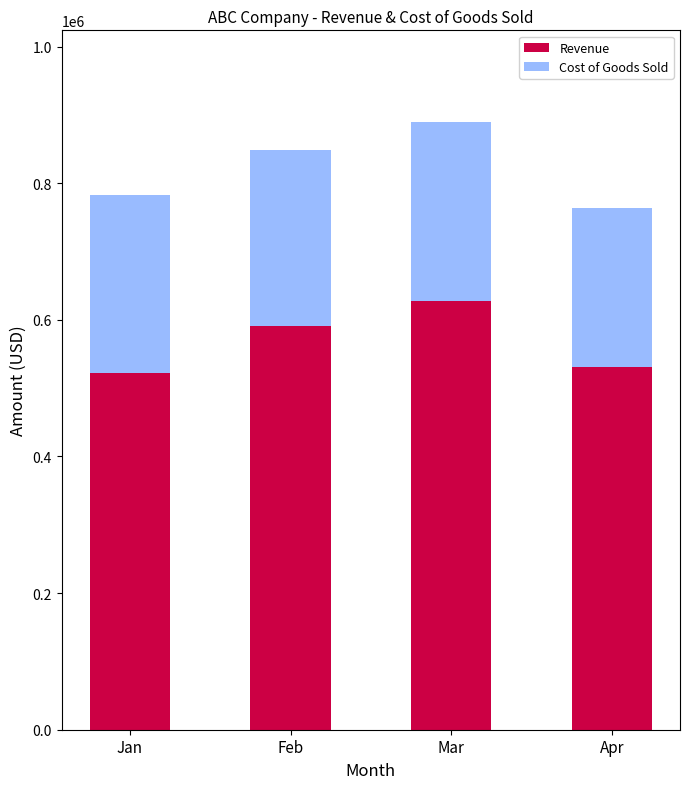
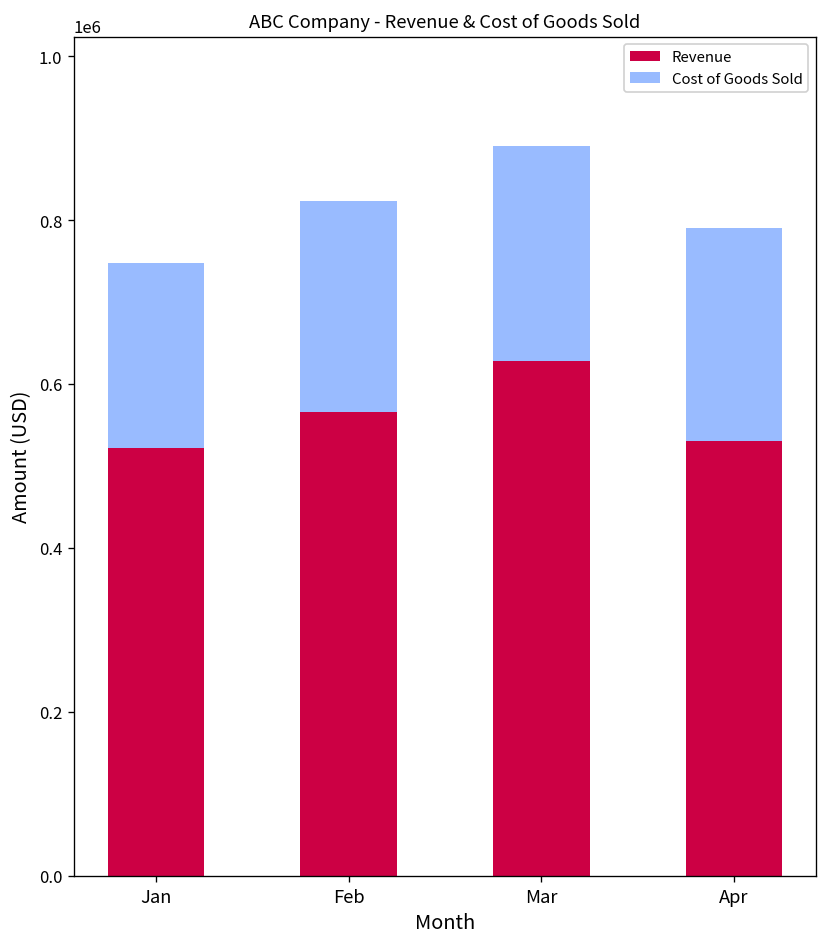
Cost of Goods Sold, Jan: 260000 -> 230000
Revenue, Feb: 590000 -> 570000
Cost of Goods Sold, Apr: 230000 -> 260000
